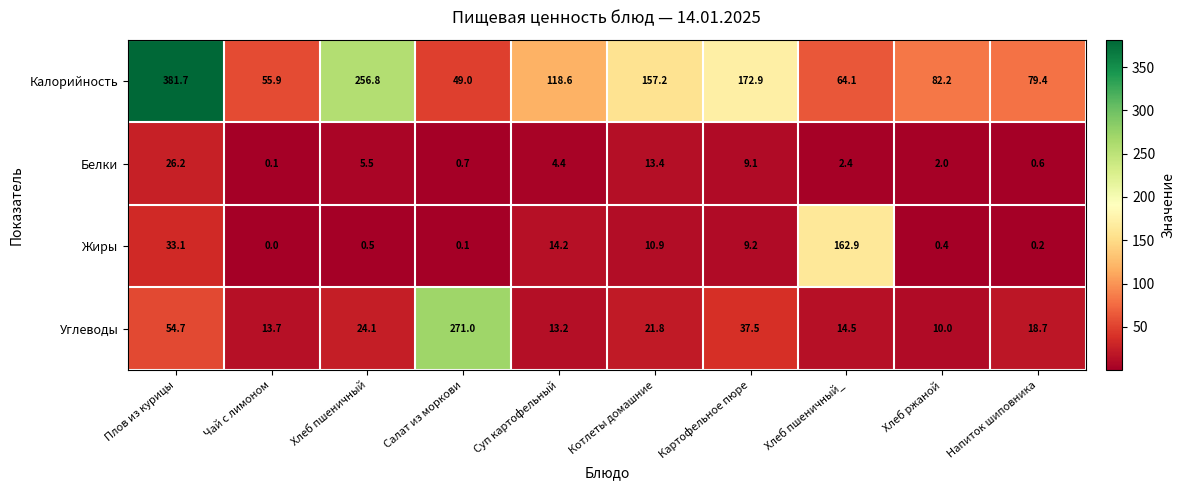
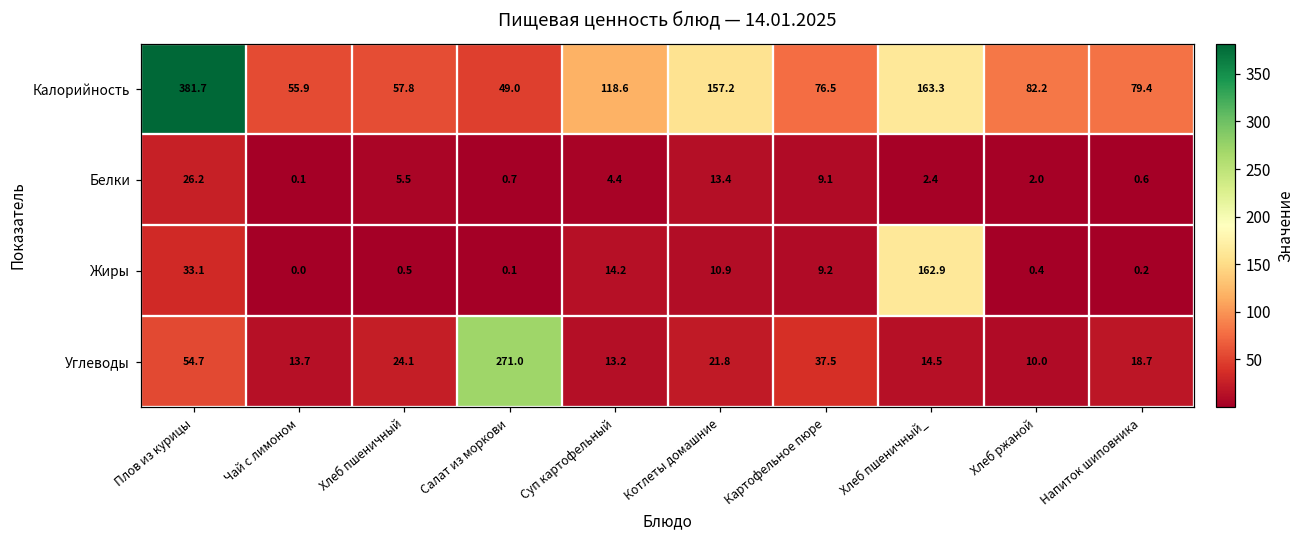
Калорийность, Хлеб пшеничный: 256.8 -> 57.8
Калорийность, Картофельное пюре: 172.9 -> 76.5
Калорийность, Хлеб пшеничный_: 64.1 -> 163.3
